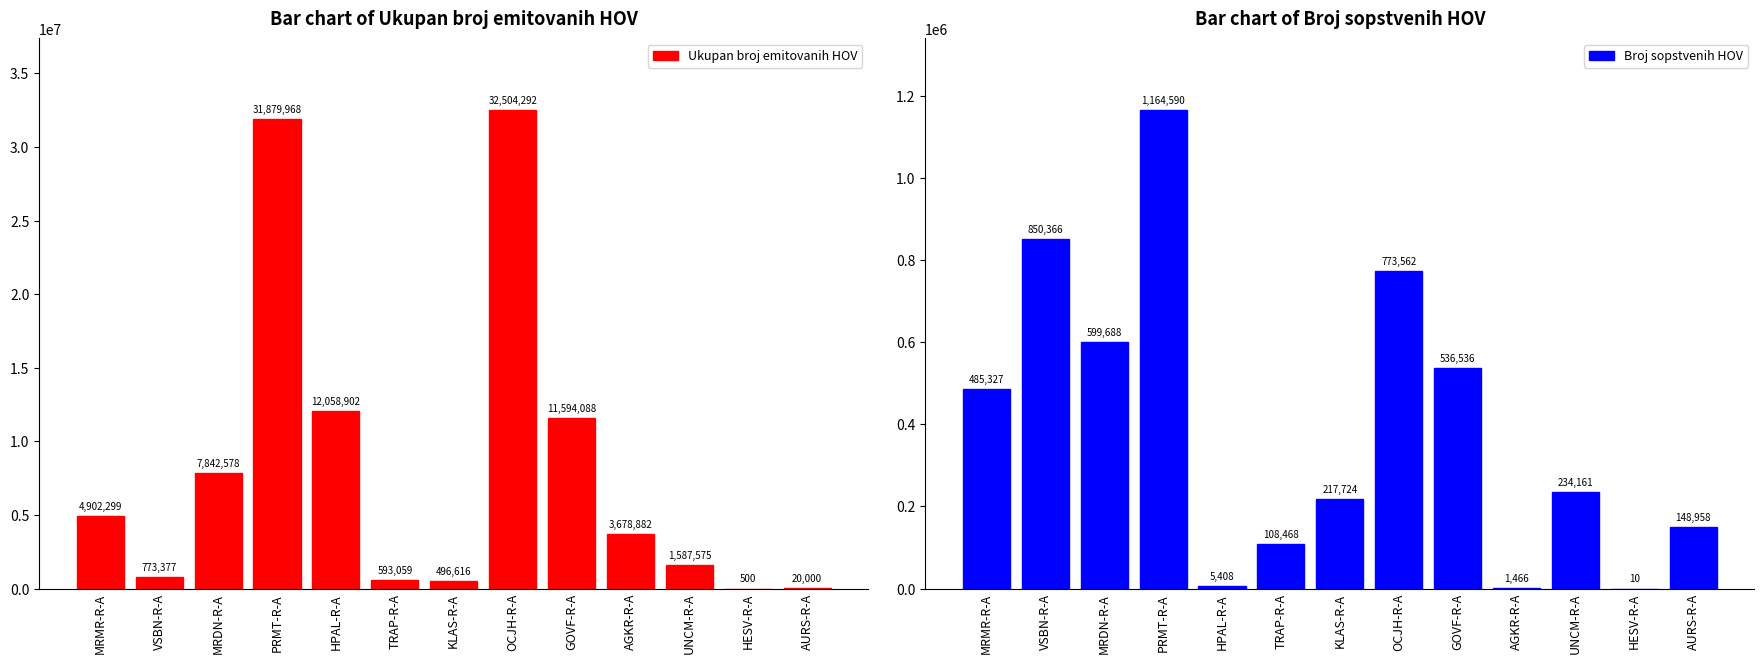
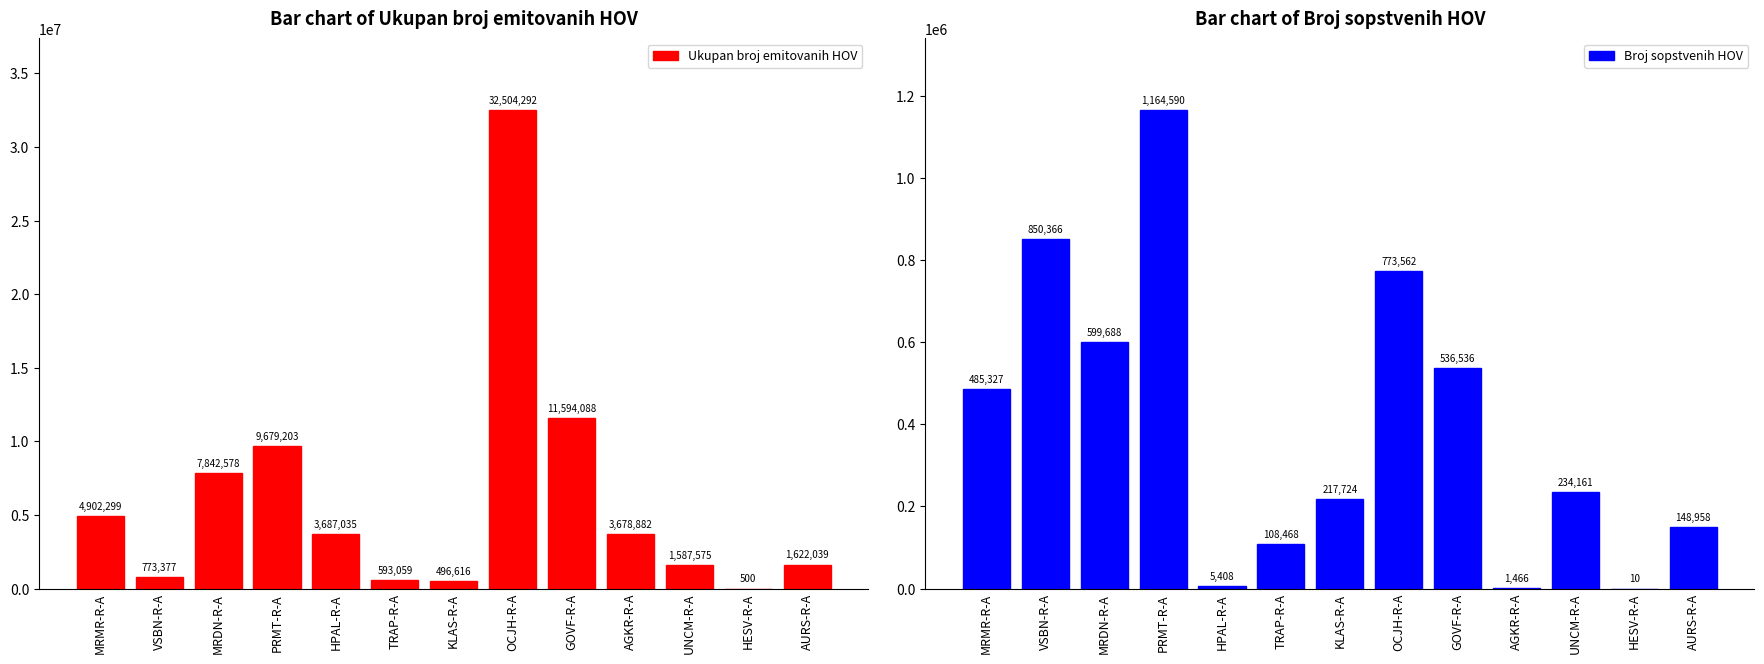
Bar chart of Ukupan broj emitovanih HOV, PRMT-R-A: 31,879,968 -> 9,679,203
Bar chart of Ukupan broj emitovanih HOV, HPAL-R-A: 12,058,902 -> 3,687,035
Bar chart of Ukupan broj emitovanih HOV, AURS-R-A: 20,000 -> 1,622,039
